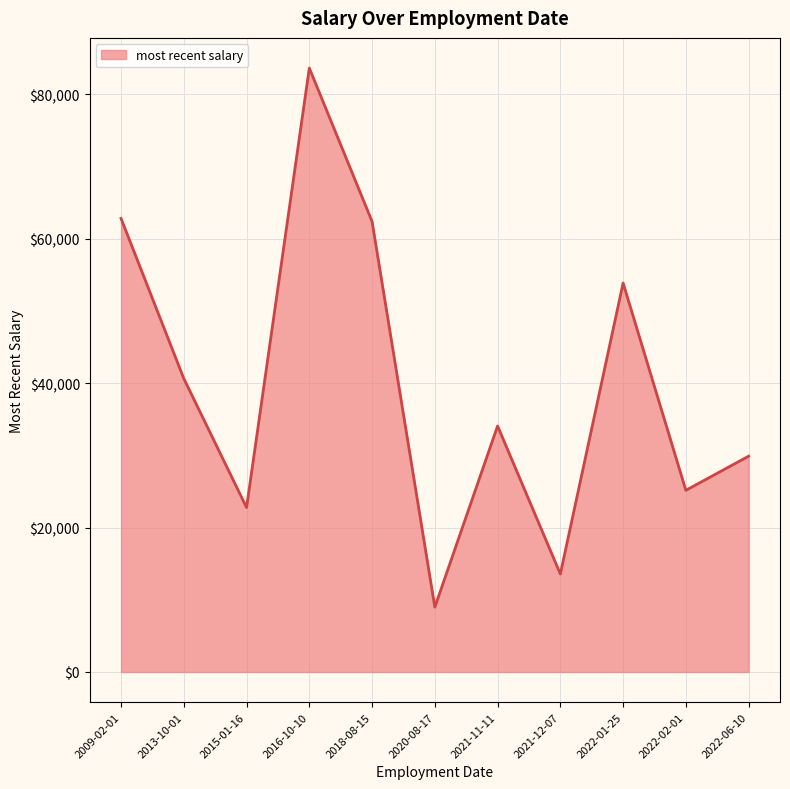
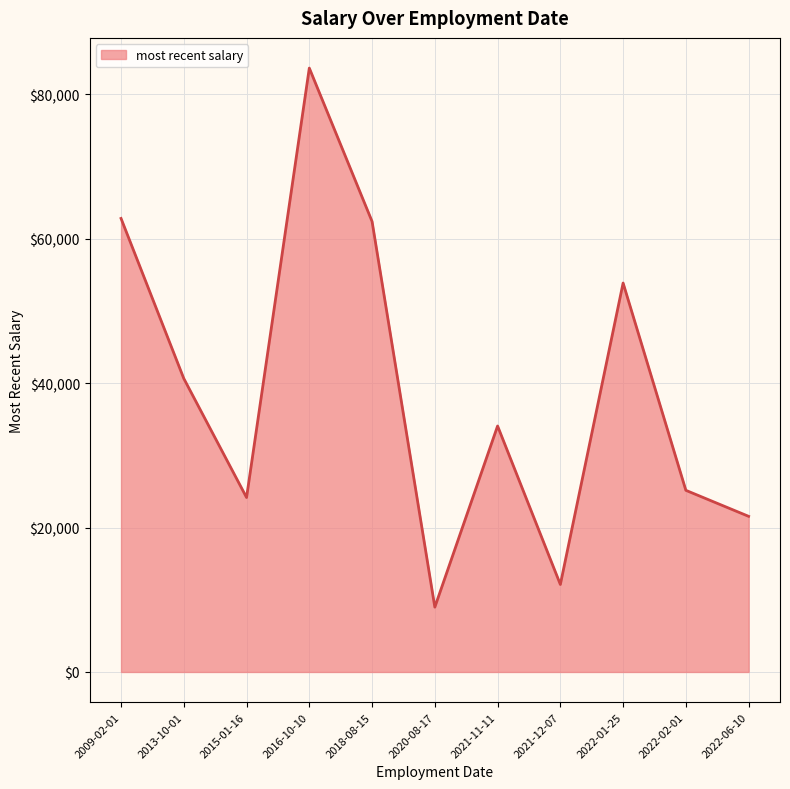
2015-01-16: $23,000 -> $24,000
2021-12-07: $14,000 -> $12,000
2022-06-10: $30,000 -> $22,000
